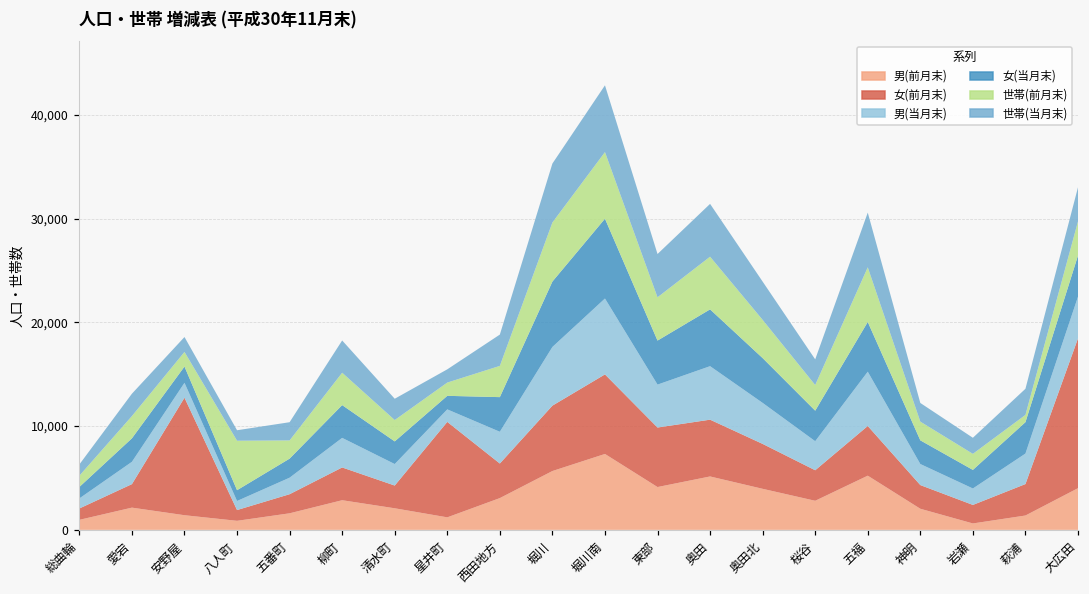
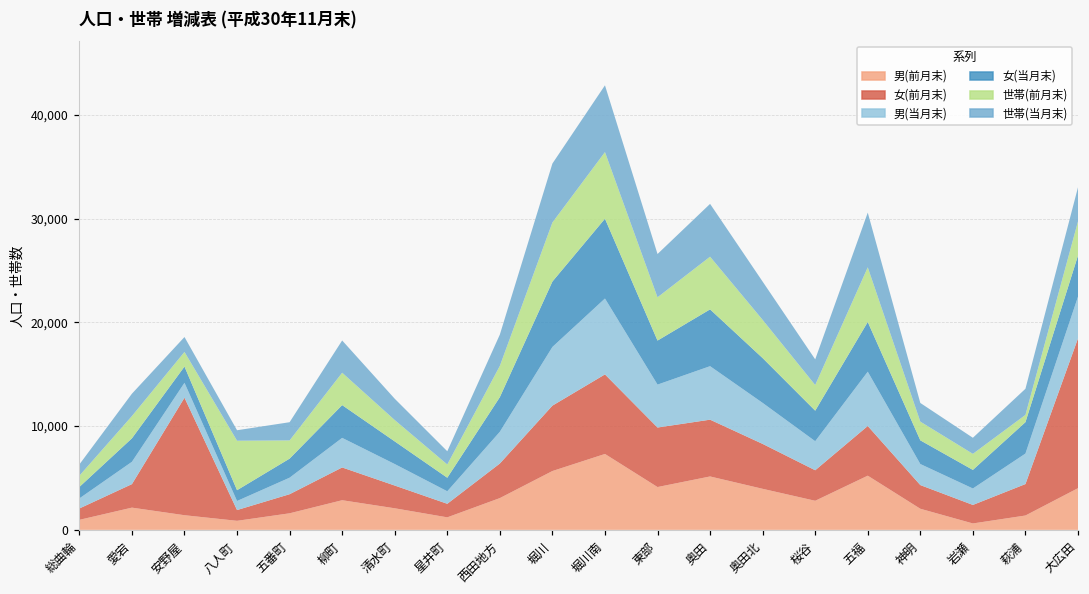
女(前月末), 星井町: 9,000 -> 1,000
